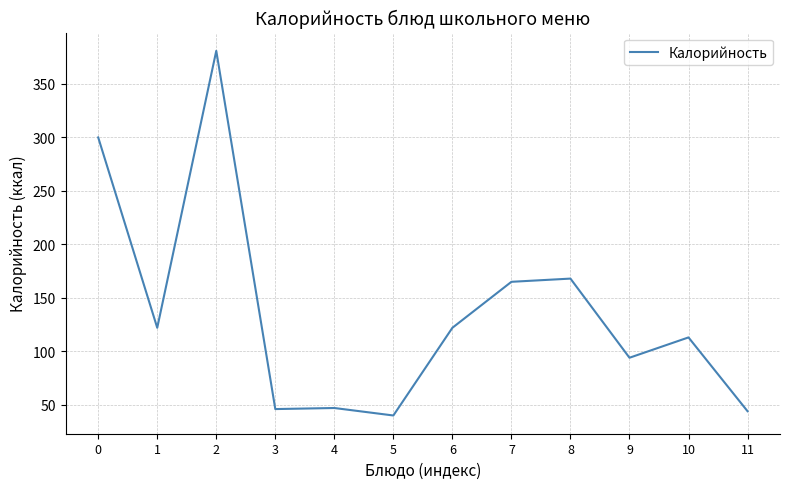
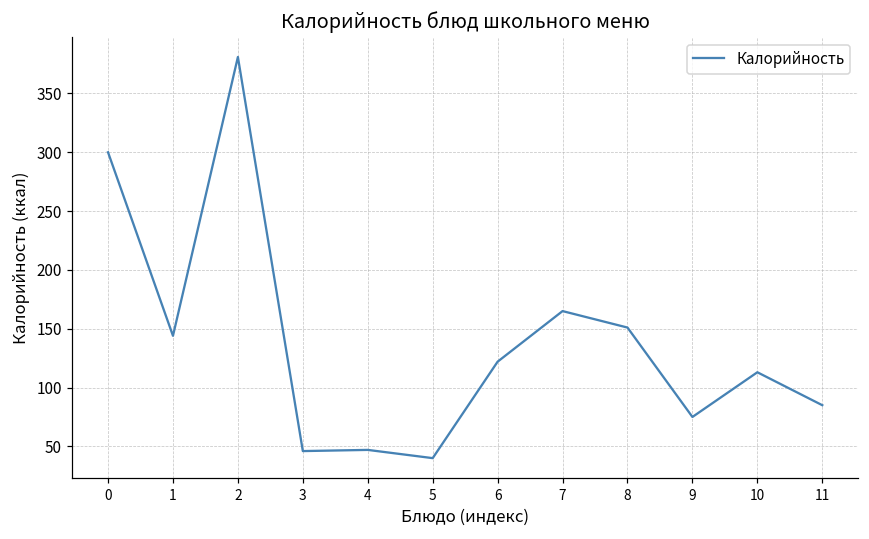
1: 122 -> 144
8: 168 -> 151
9: 94 -> 75
11: 44 -> 85
